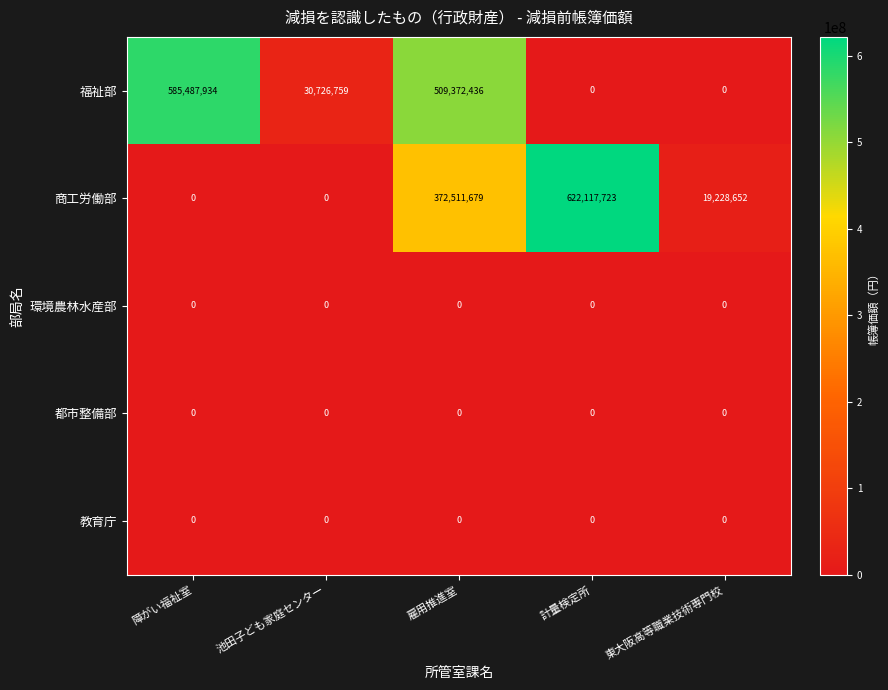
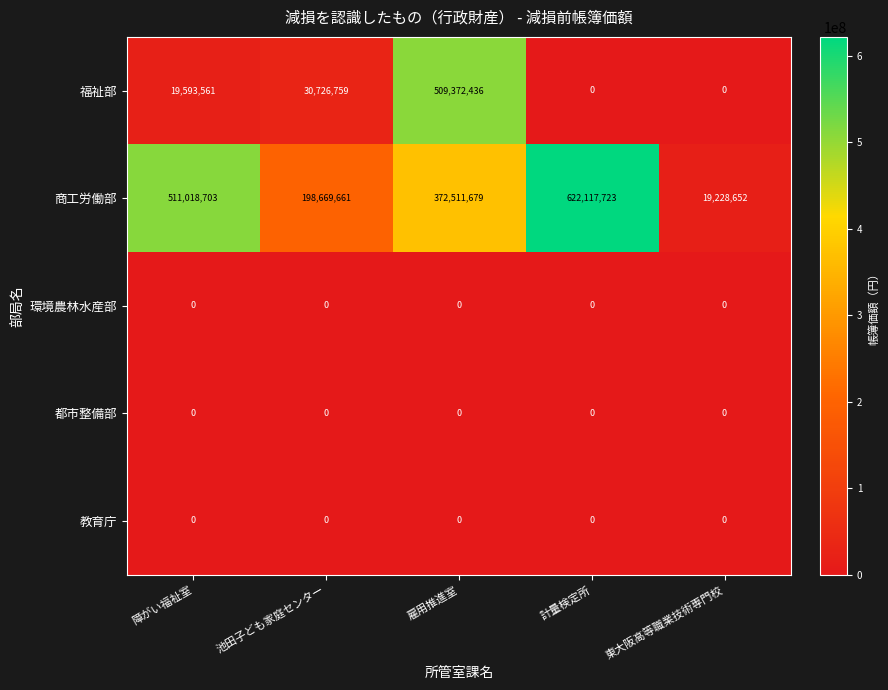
福祉部, 障がい福祉室: 585,487,934 -> 19,593,561
商工労働部, 障がい福祉室: 0 -> 511,018,703
商工労働部, 池田子ども家庭センター: 0 -> 198,669,661
